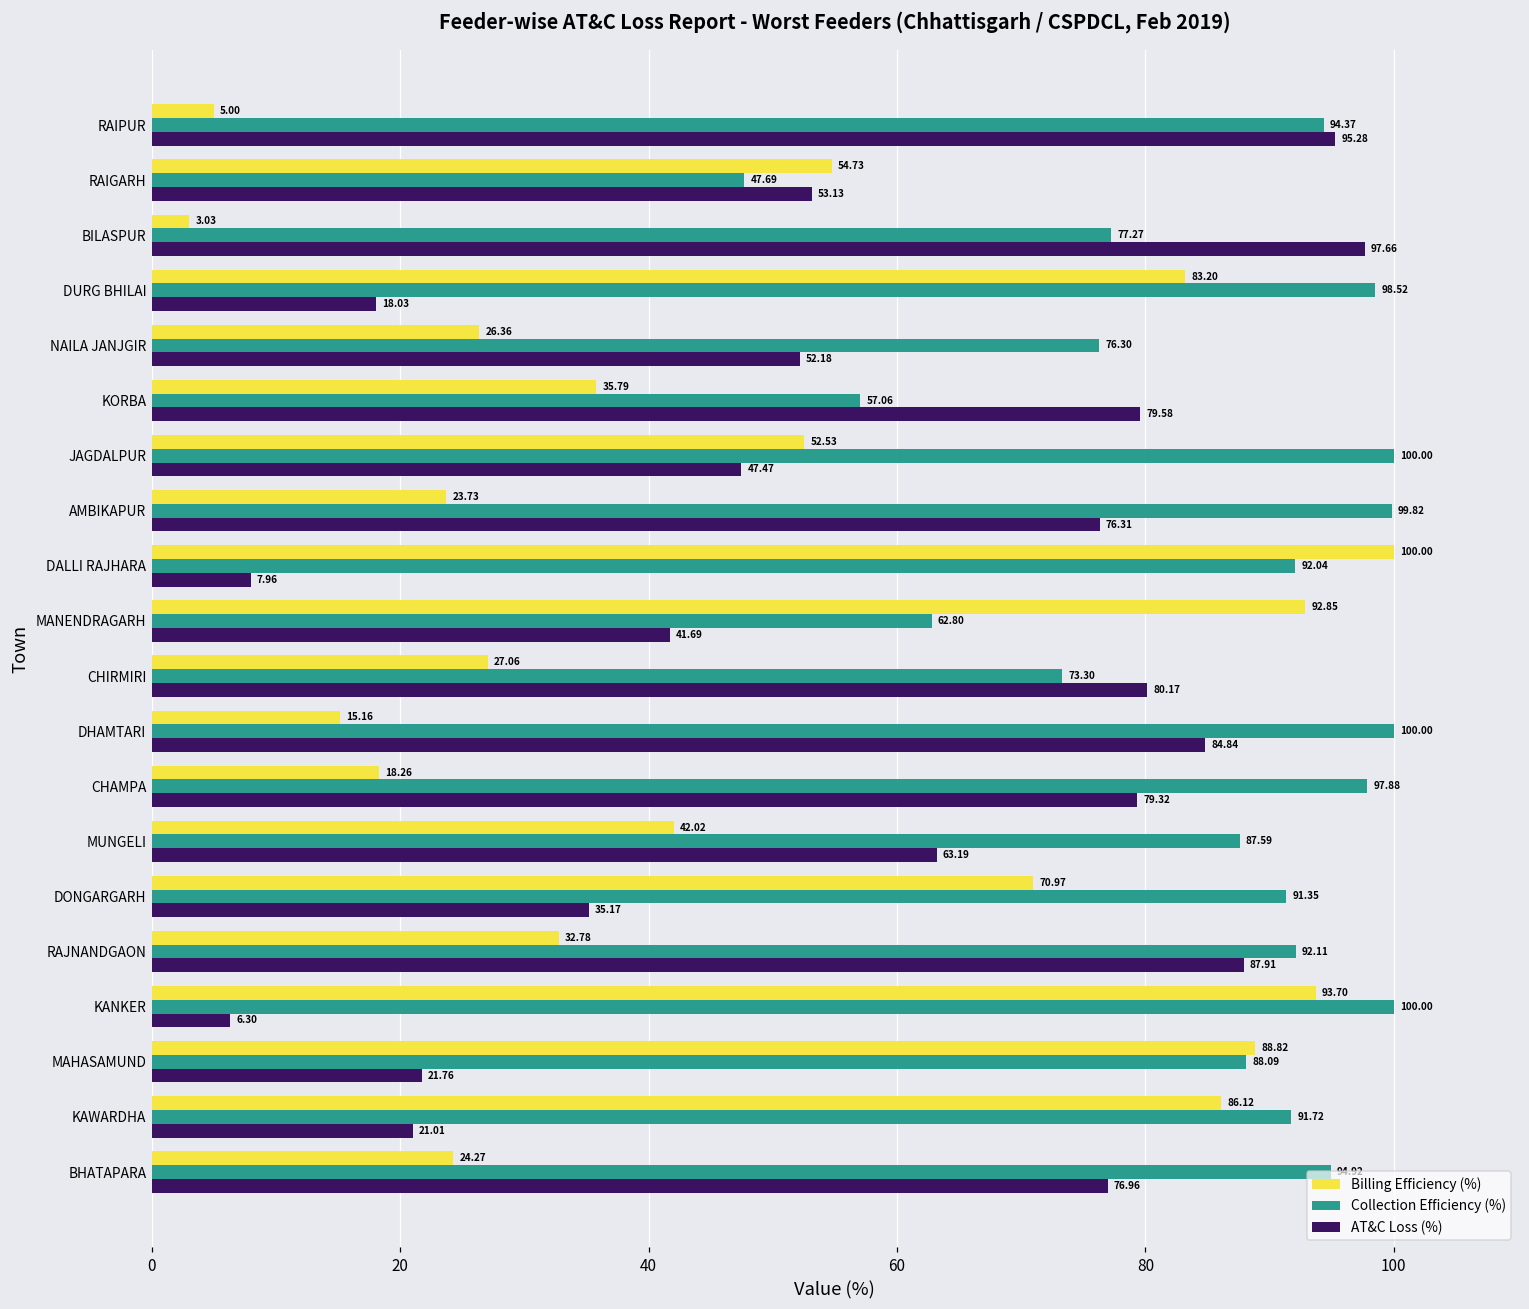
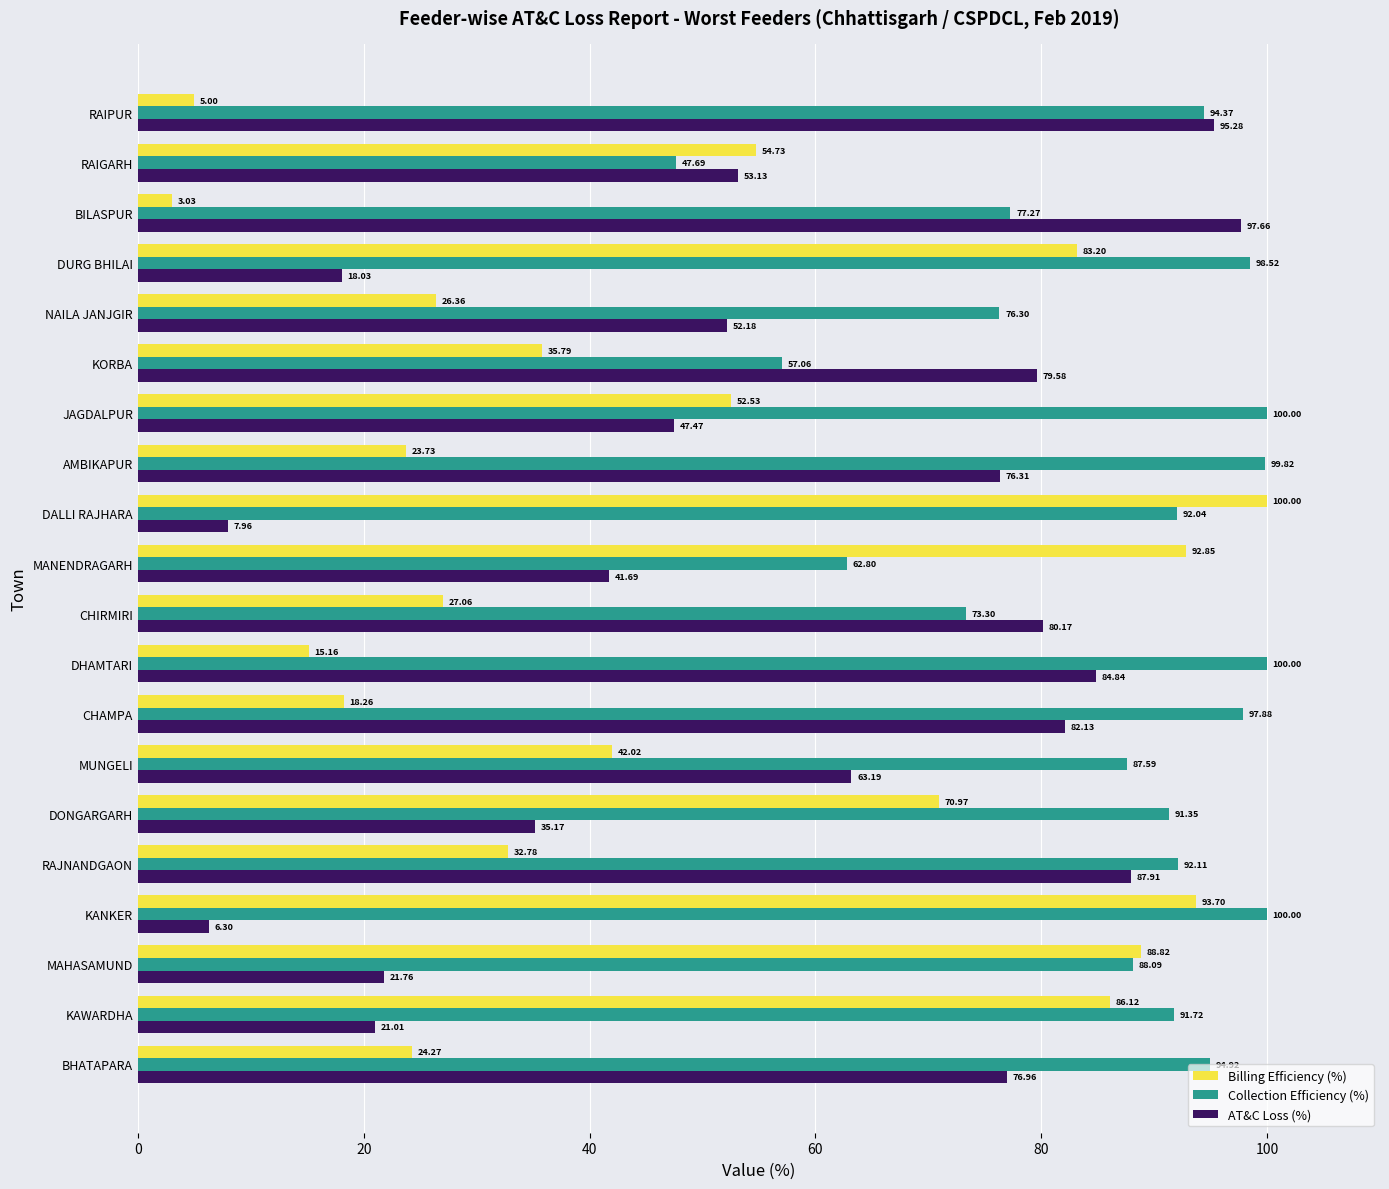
AT&C Loss (%), CHAMPA: 79.32 -> 82.13
